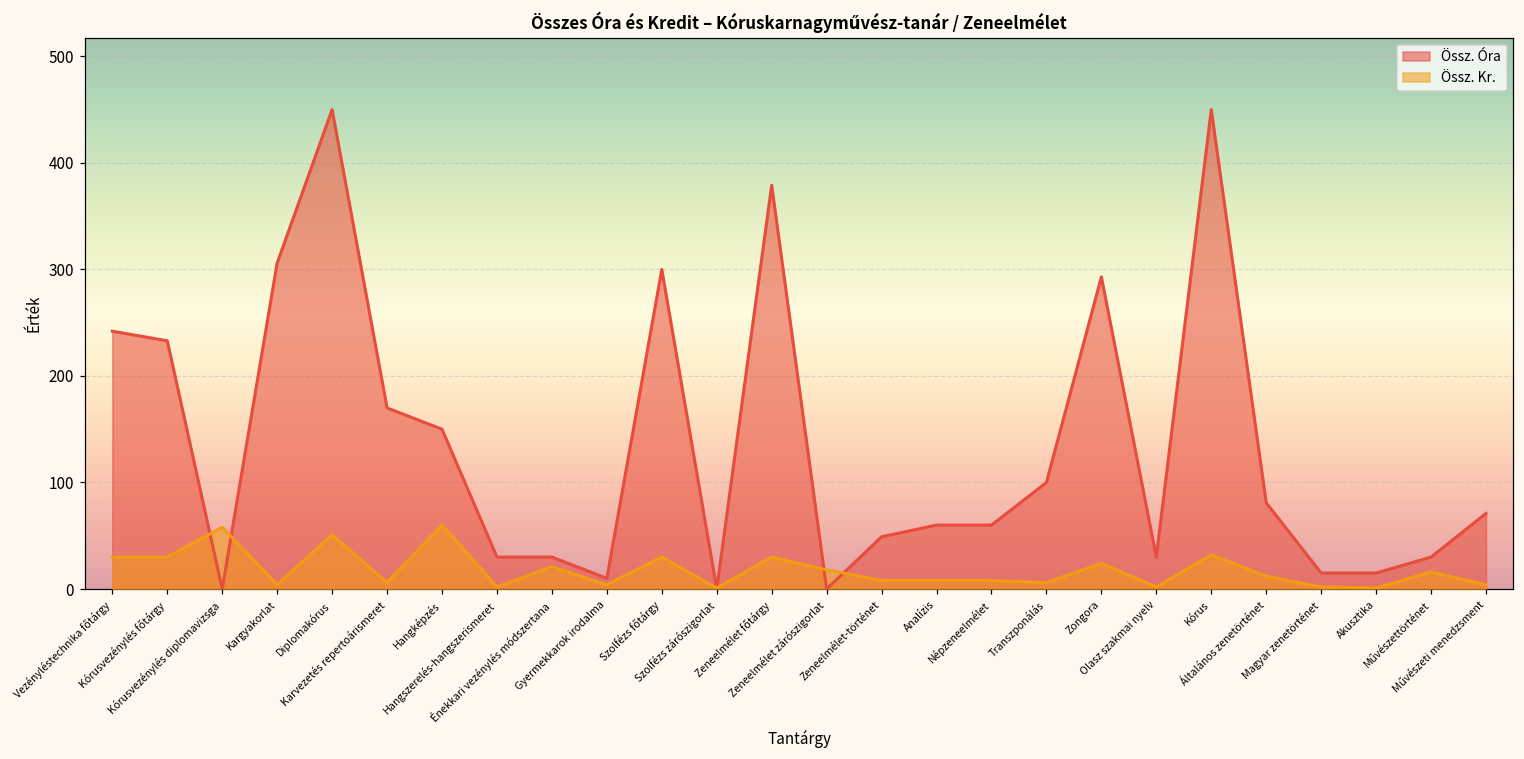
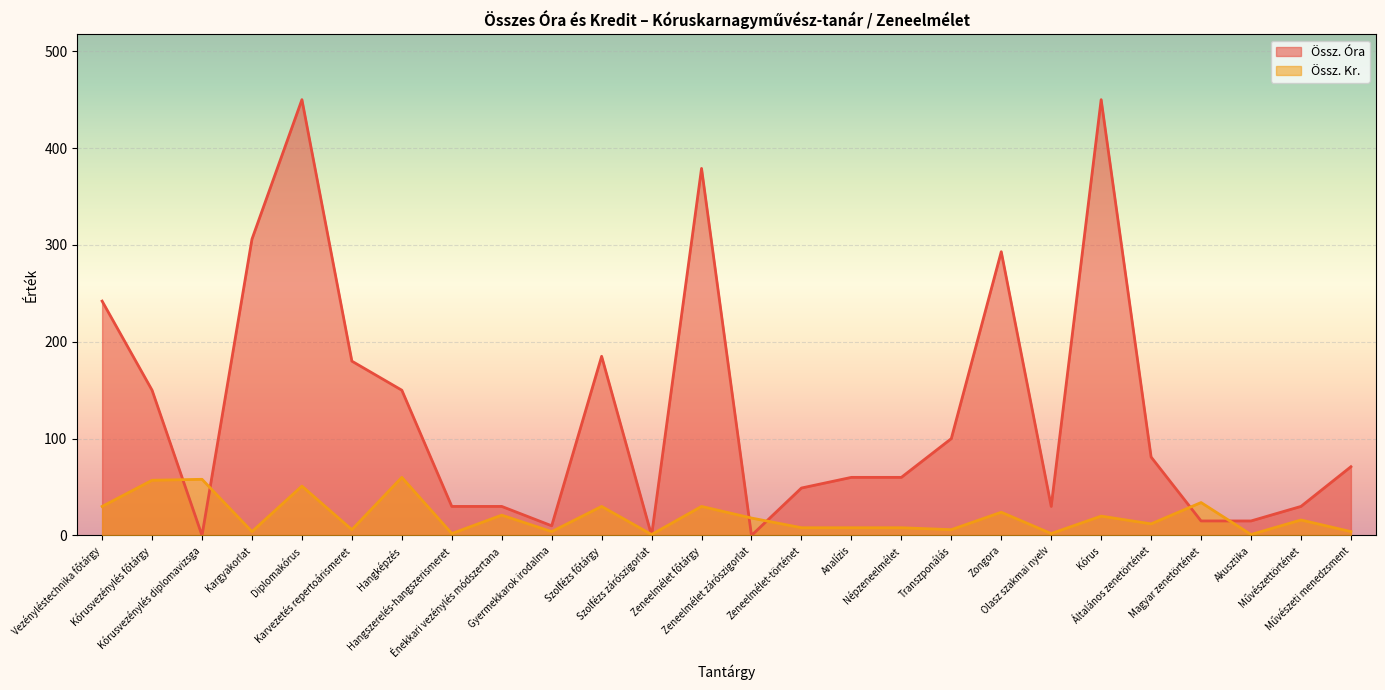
Össz. Óra, Kórusvezénylés főtárgy: 230 -> 150
Össz. Kr., Kórusvezénylés főtárgy: 30 -> 60
Össz. Óra, Karvezetés repertoárismeret: 170 -> 180
Össz. Óra, Szolfézs főtárgy: 300 -> 190
Össz. Kr., Kórus: 30 -> 20
Össz. Kr., Magyar zenetörténet: 0 -> 30
